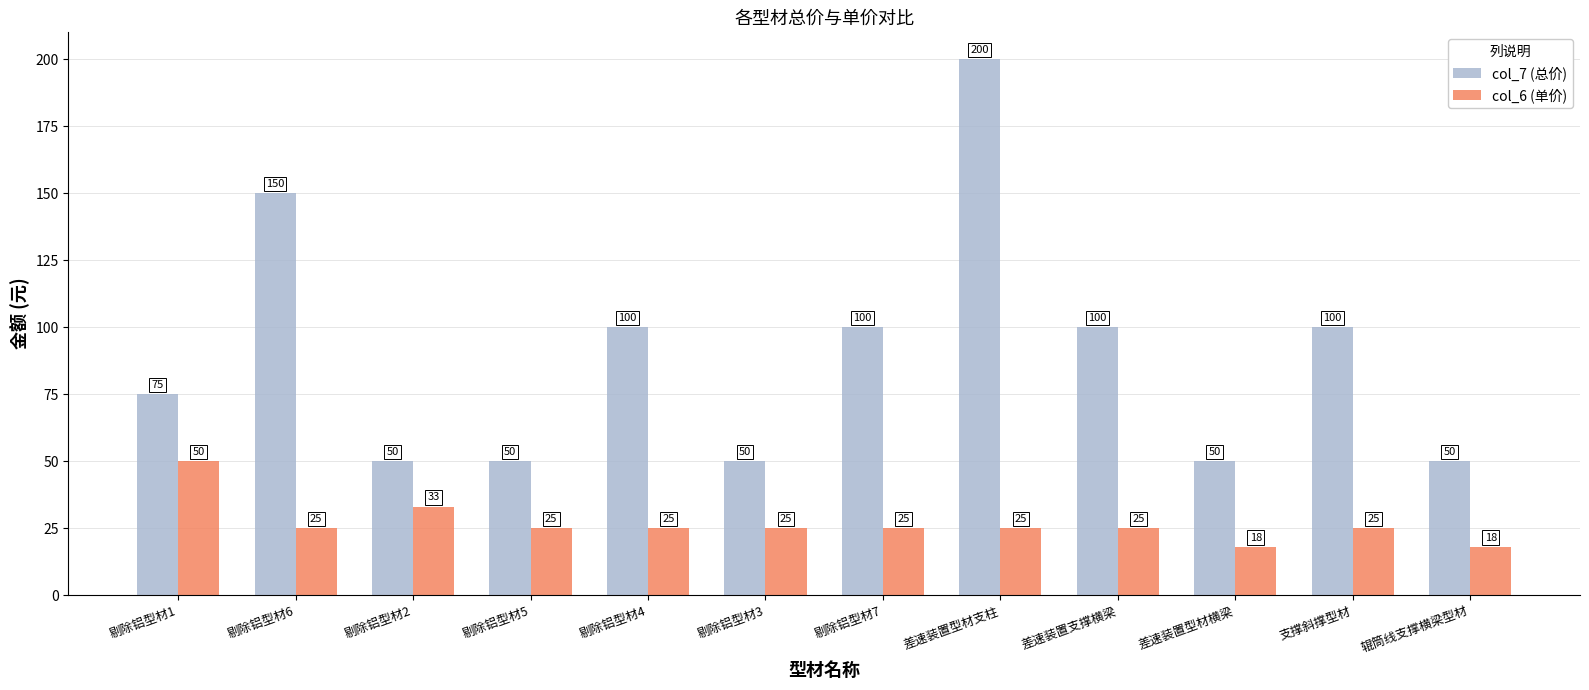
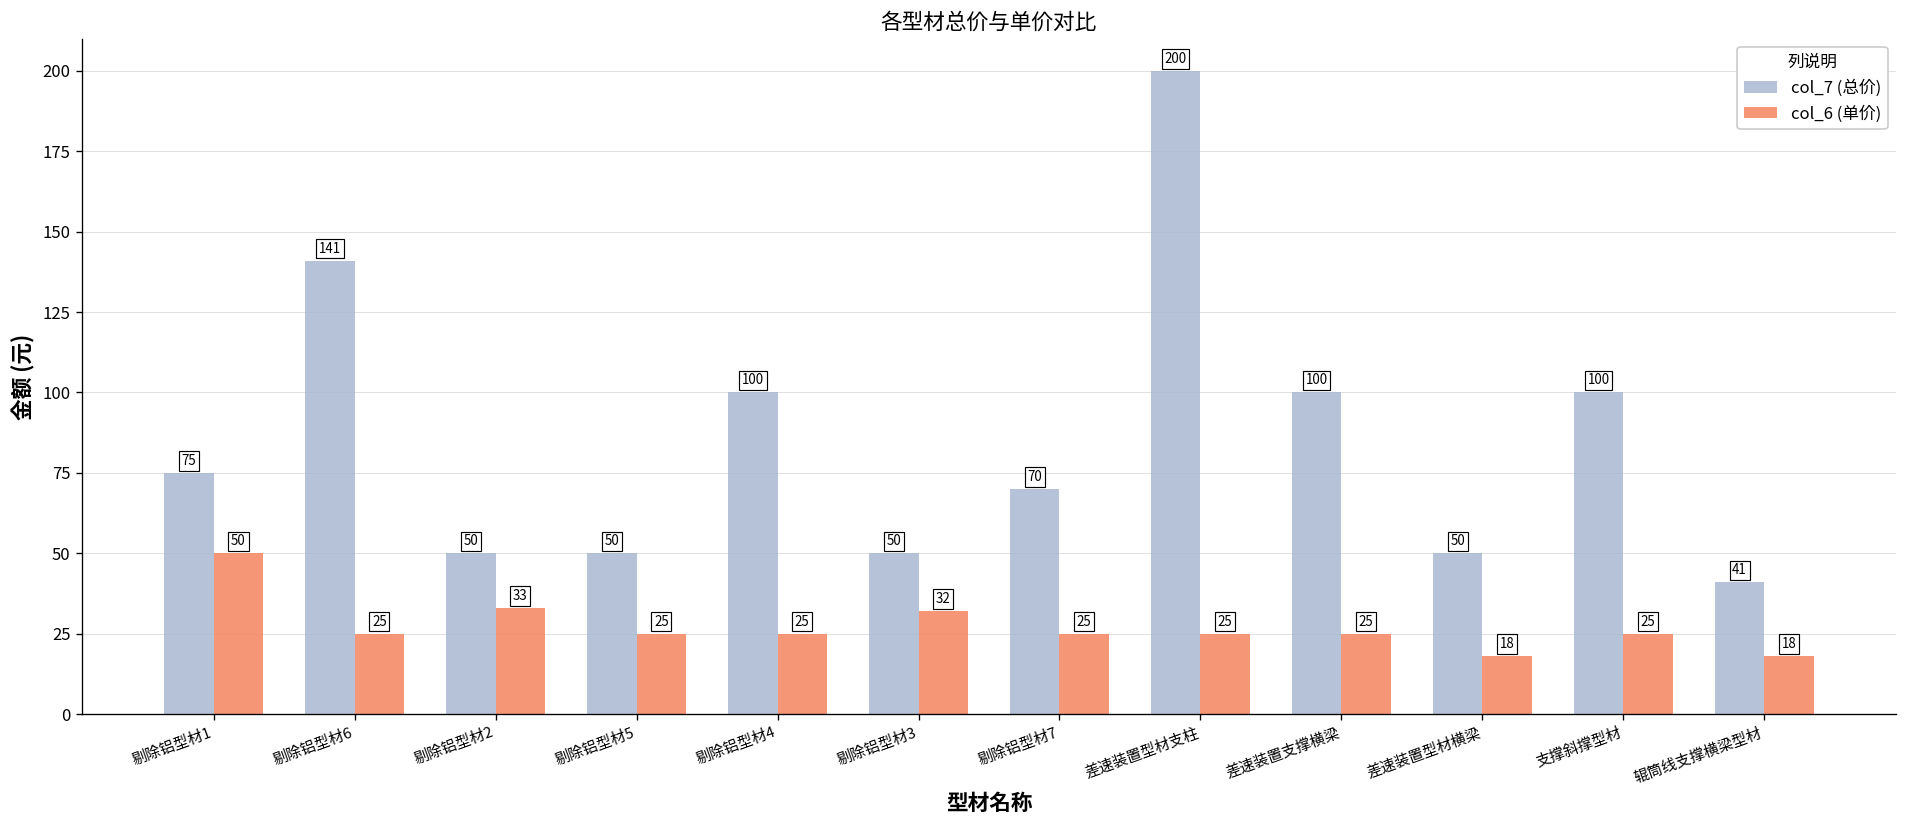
col_7 (总价), 剔除铝型材6: 150 -> 141
col_6 (单价), 剔除铝型材3: 25 -> 32
col_7 (总价), 剔除铝型材7: 100 -> 70
col_7 (总价), 辊筒线支撑横梁型材: 50 -> 41
